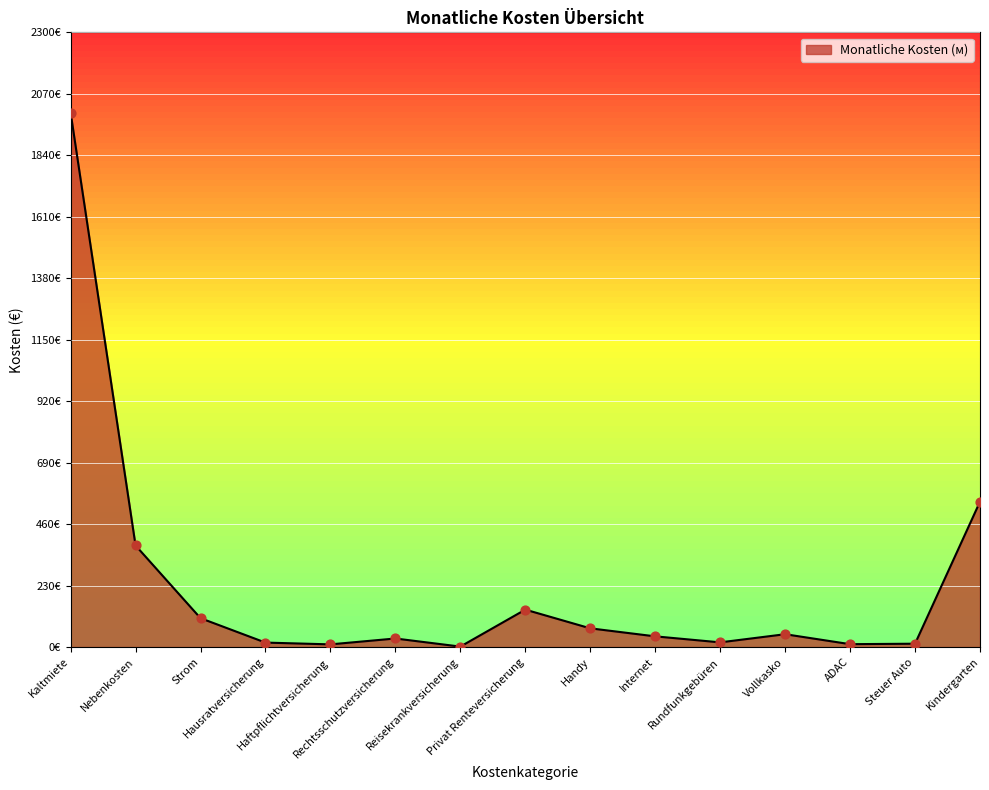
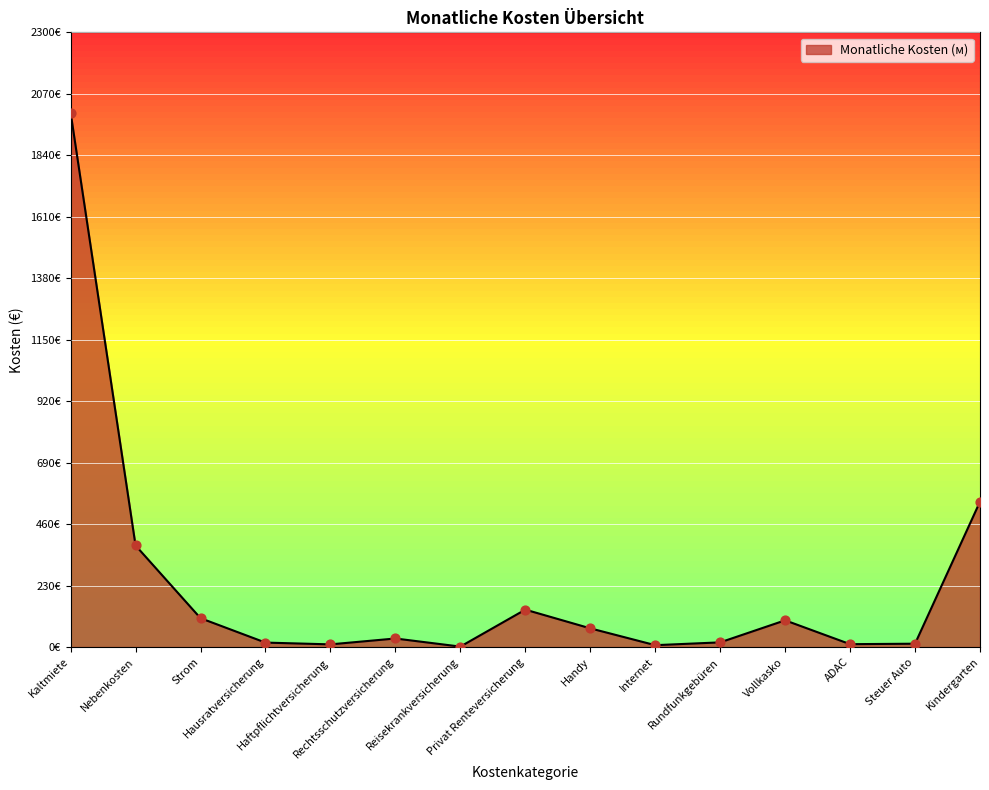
Internet: 40€ -> 10€
Vollkasko: 50€ -> 100€
